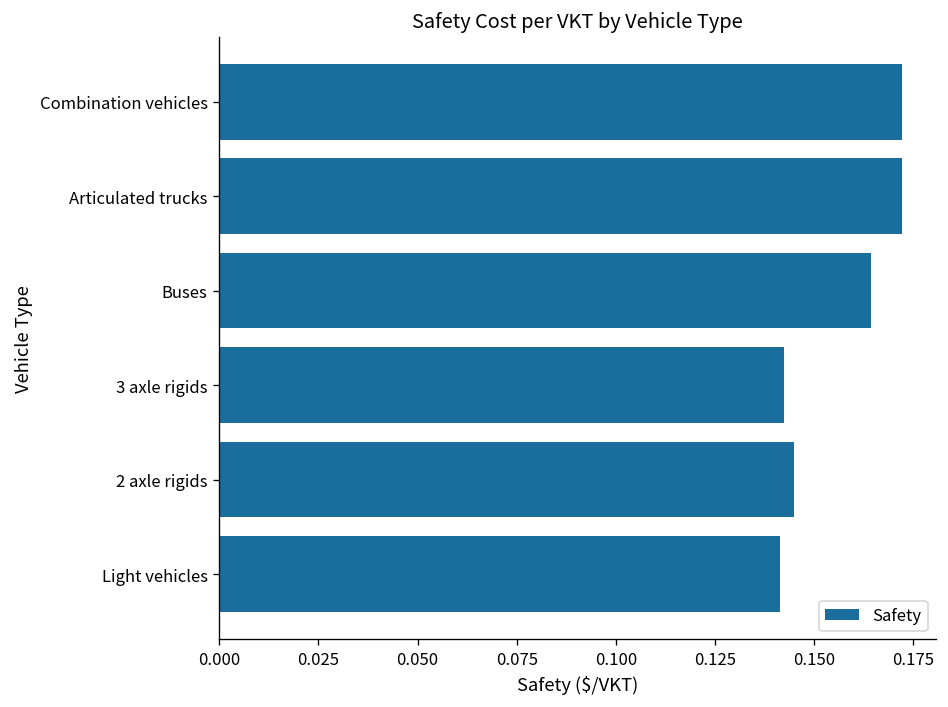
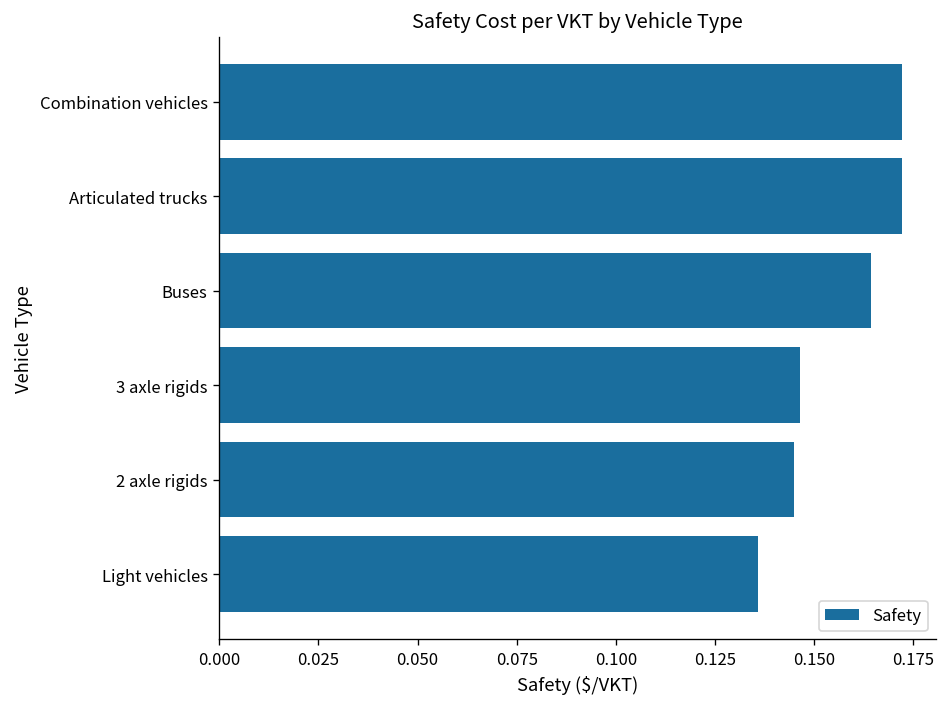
3 axle rigids: 0.142 -> 0.146
Light vehicles: 0.141 -> 0.136
